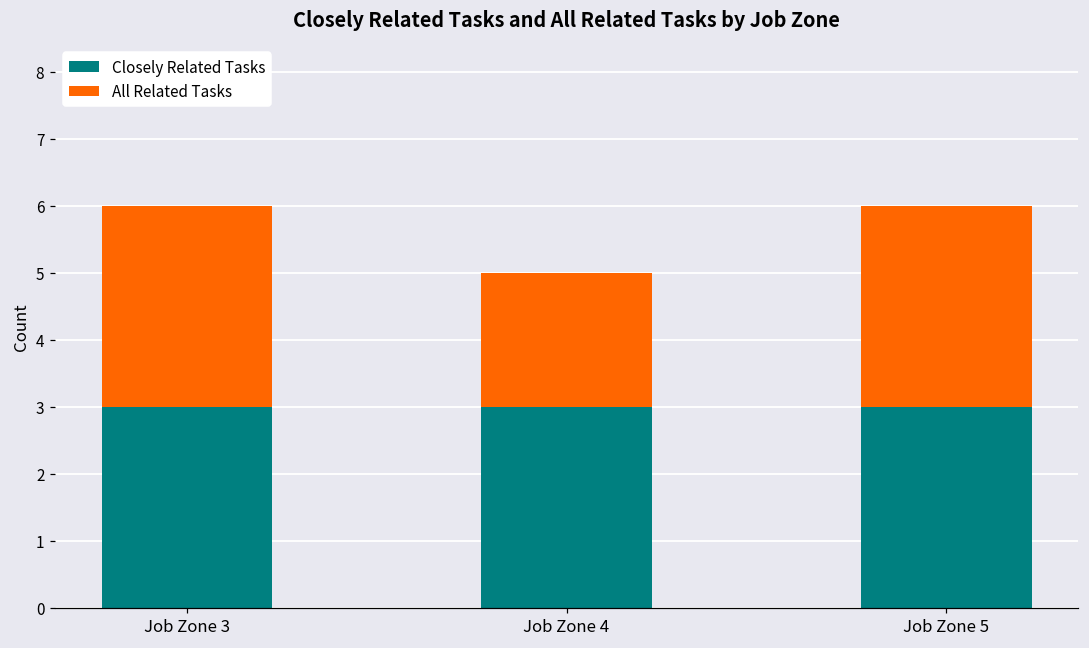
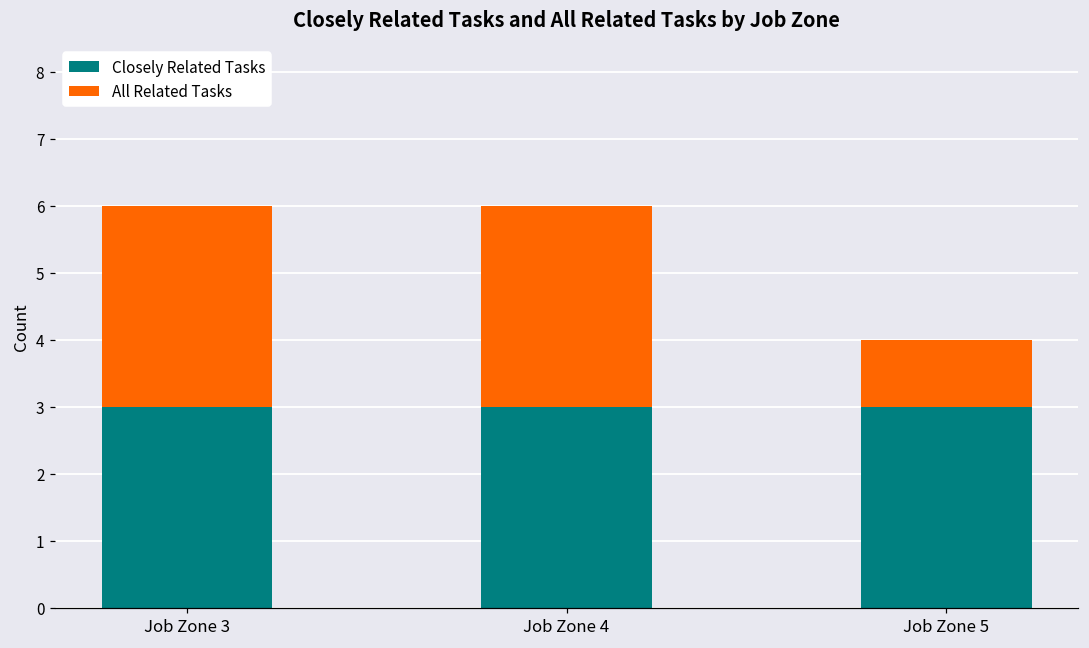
All Related Tasks, Job Zone 4: 2 -> 3
All Related Tasks, Job Zone 5: 3 -> 1
